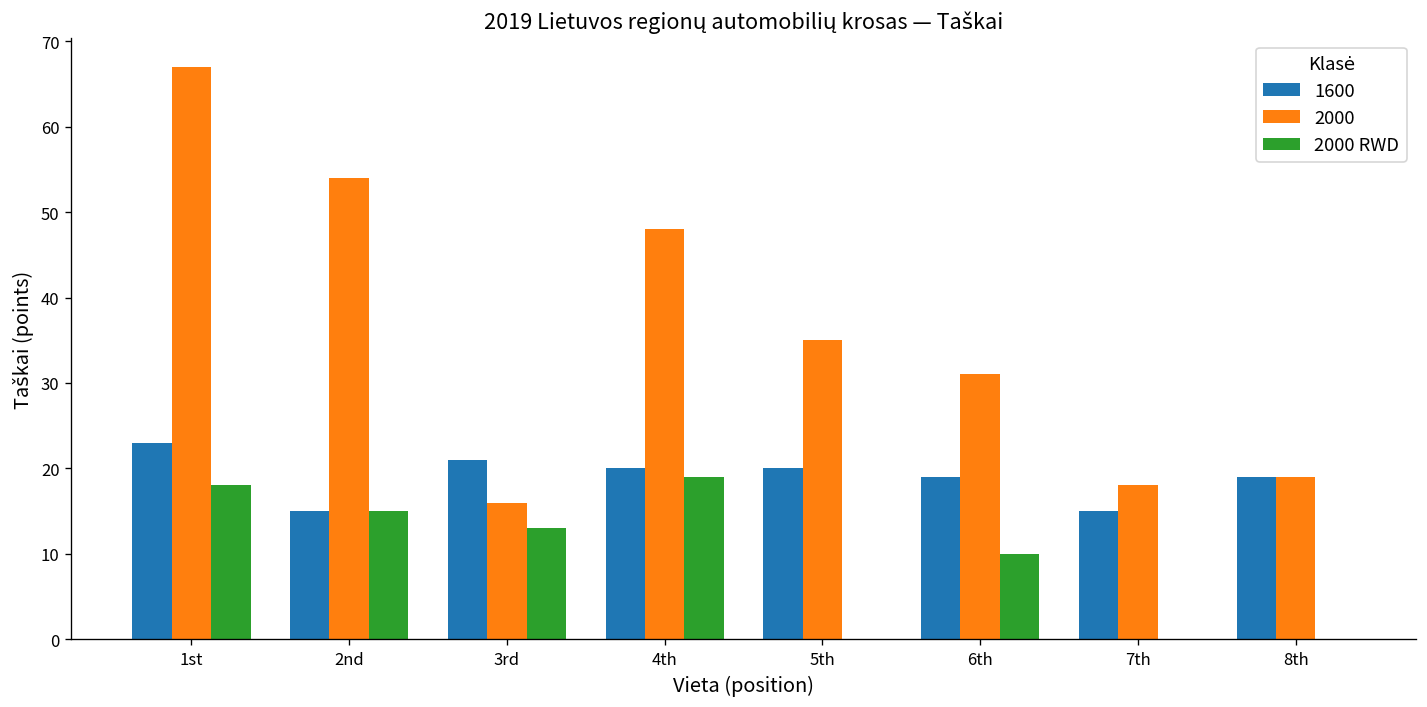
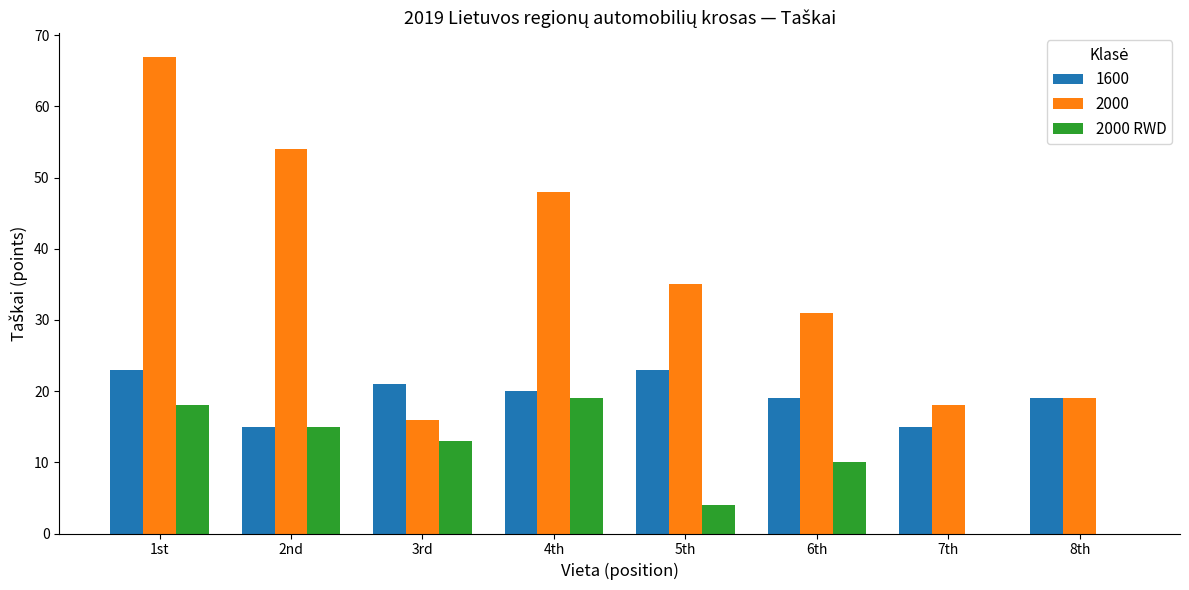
1600, 5th: 20 -> 23
2000 RWD, 5th: 0 -> 4
